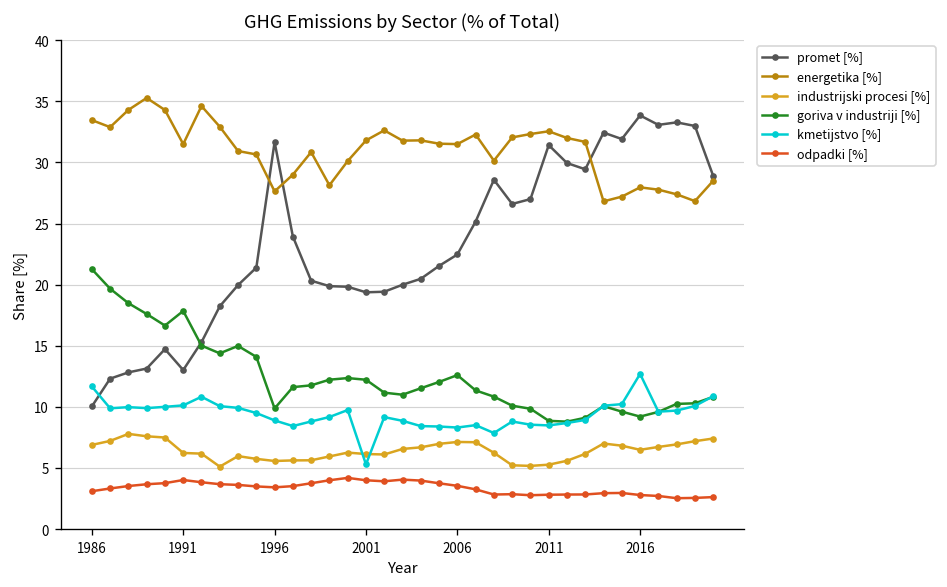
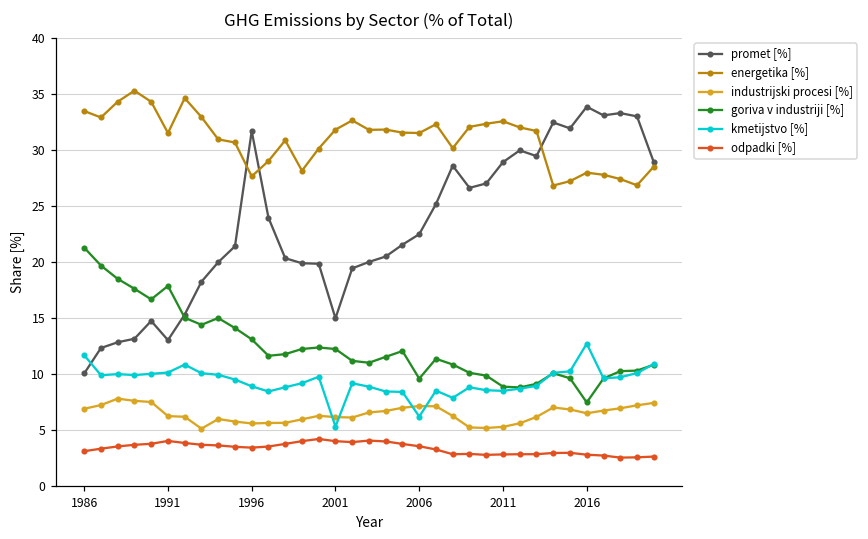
goriva v industriji [%], 1996: 9.9 -> 13.1
promet [%], 2001: 19.4 -> 15.0
goriva v industriji [%], 2006: 12.6 -> 9.6
kmetijstvo [%], 2006: 8.3 -> 6.2
promet [%], 2011: 31.4 -> 28.9
goriva v industriji [%], 2016: 9.2 -> 7.4
